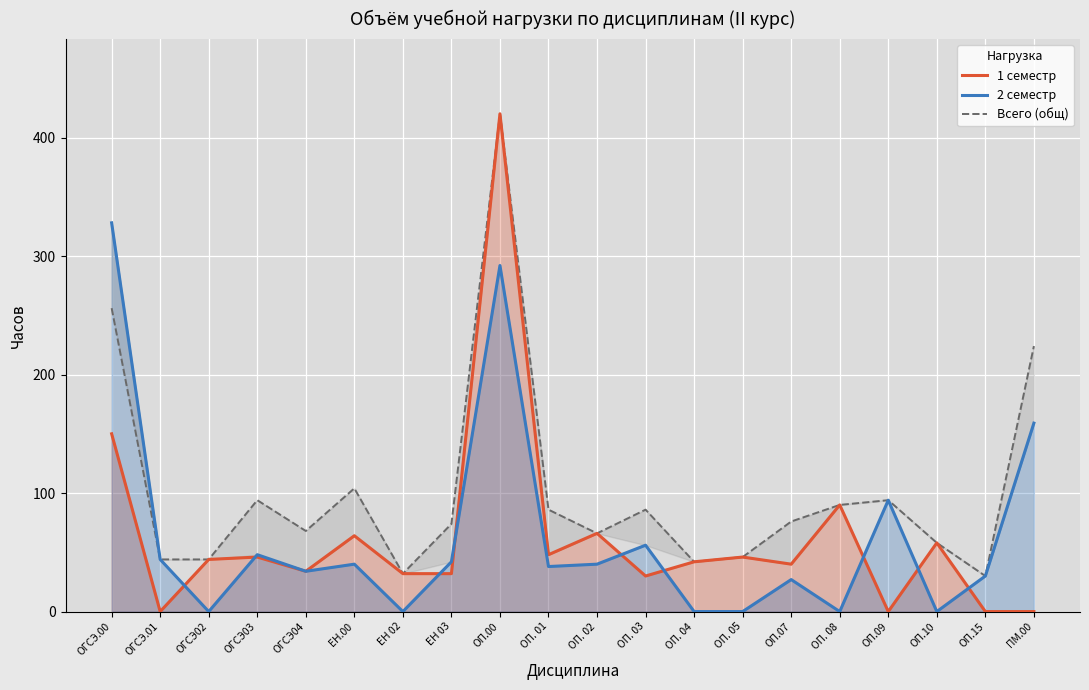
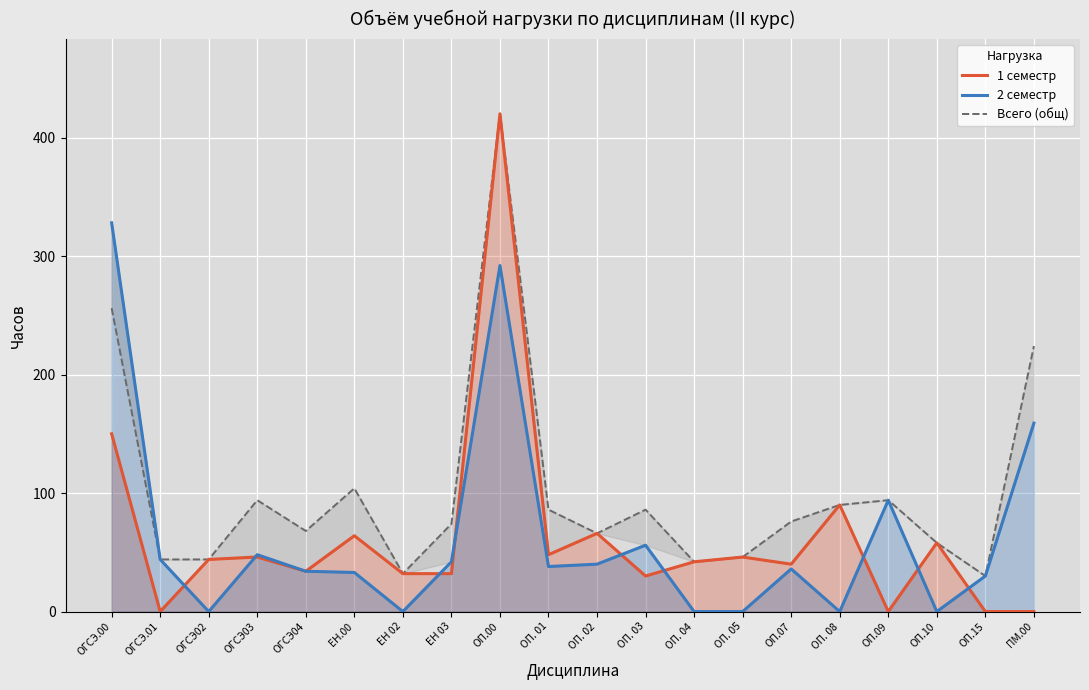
2 семестр, ЕН.00: 40 -> 33
2 семестр, ОП.07: 27 -> 36
